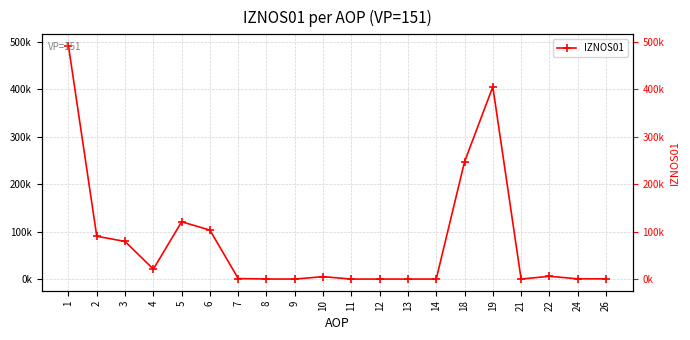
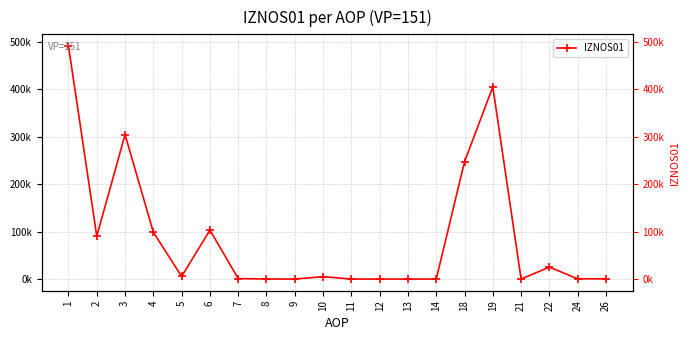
3: 80000 -> 300000
4: 20000 -> 100000
5: 120000 -> 10000
22: 10000 -> 30000
